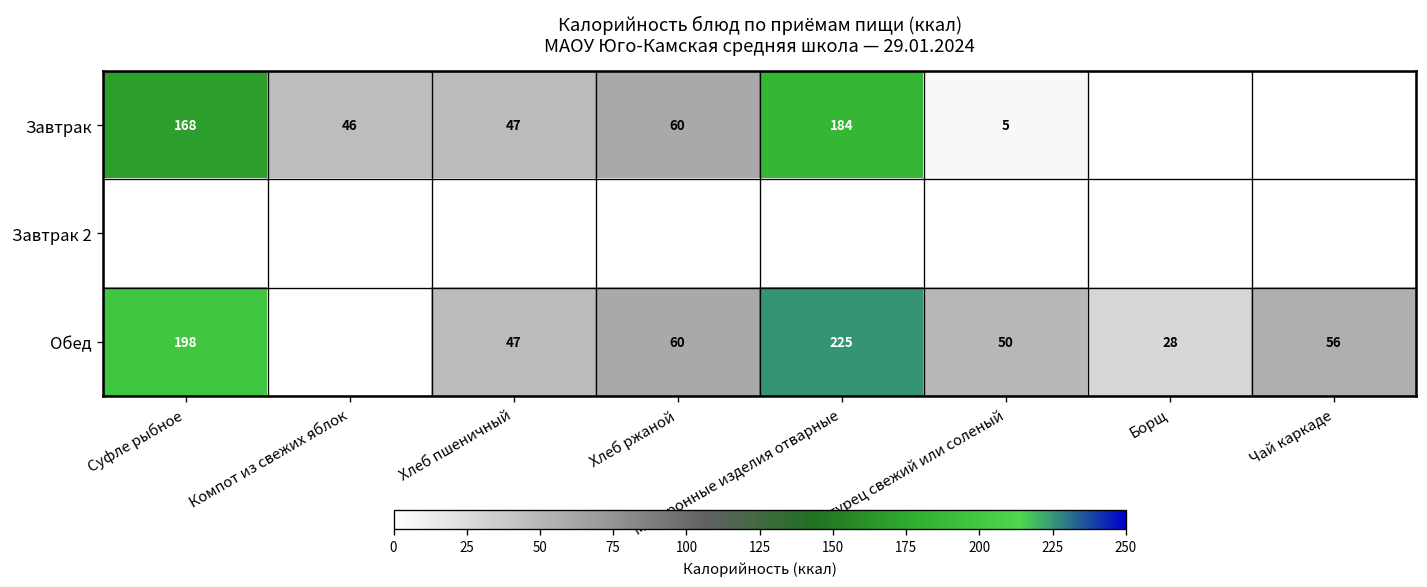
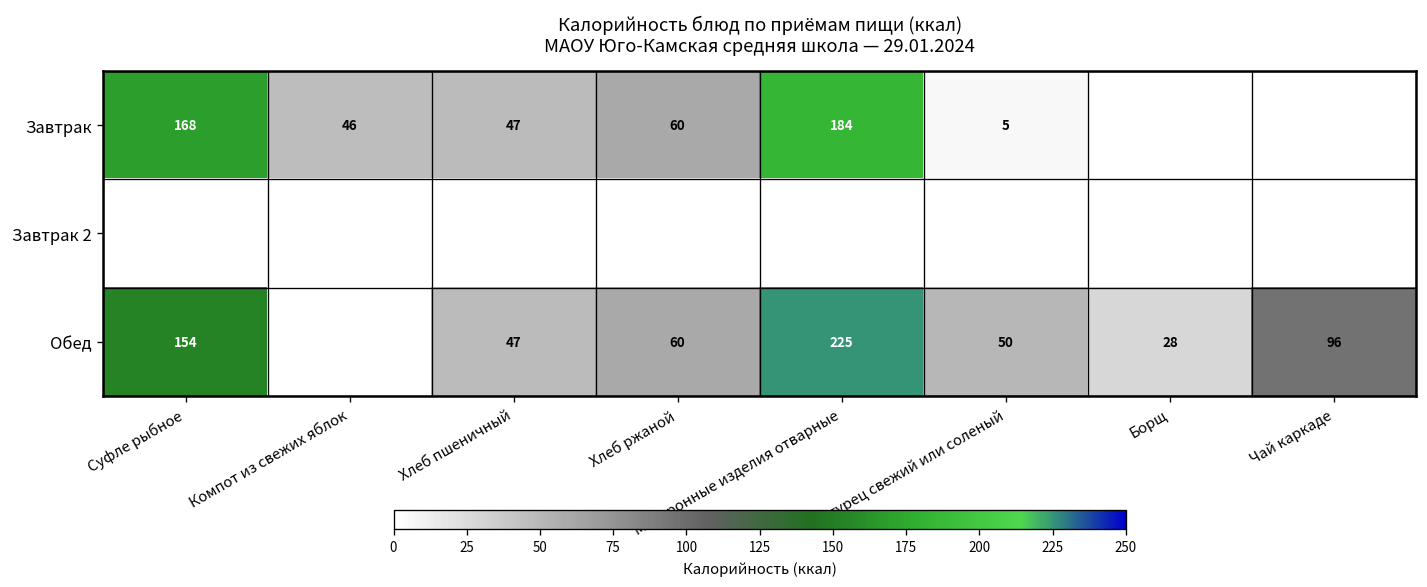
Обед, Суфле рыбное: 198 -> 154
Обед, Чай каркаде: 56 -> 96
